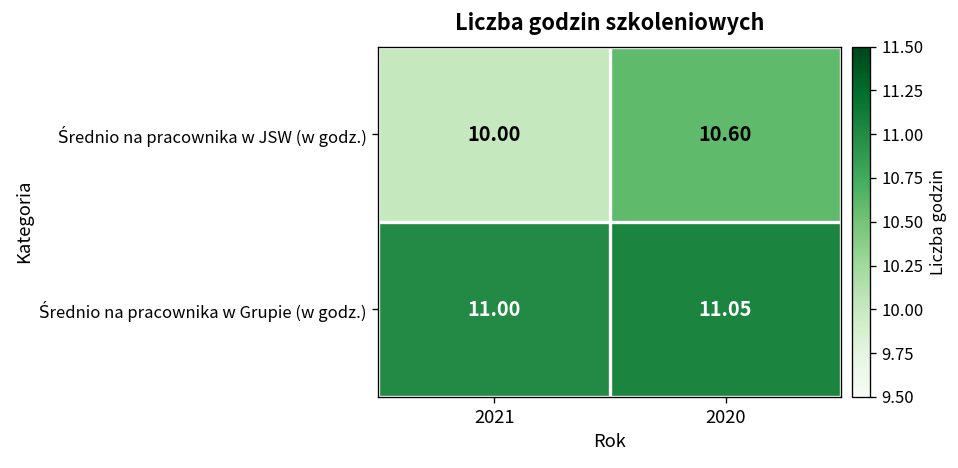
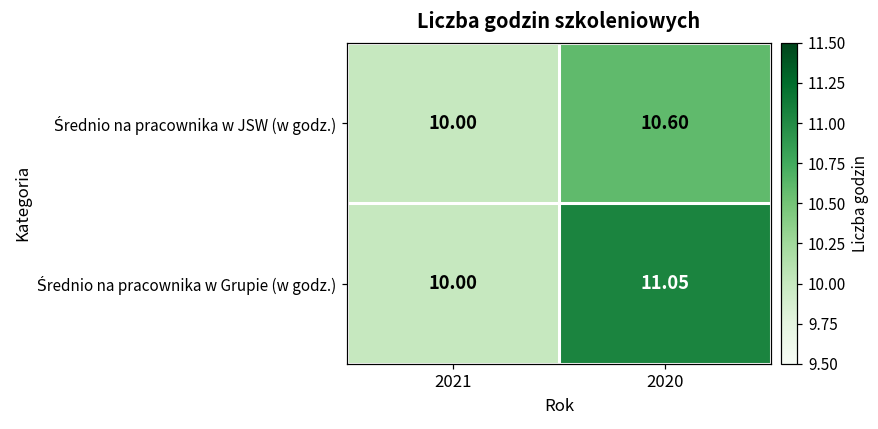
Średnio na pracownika w Grupie (w godz.), 2021: 11.00 -> 10.00
